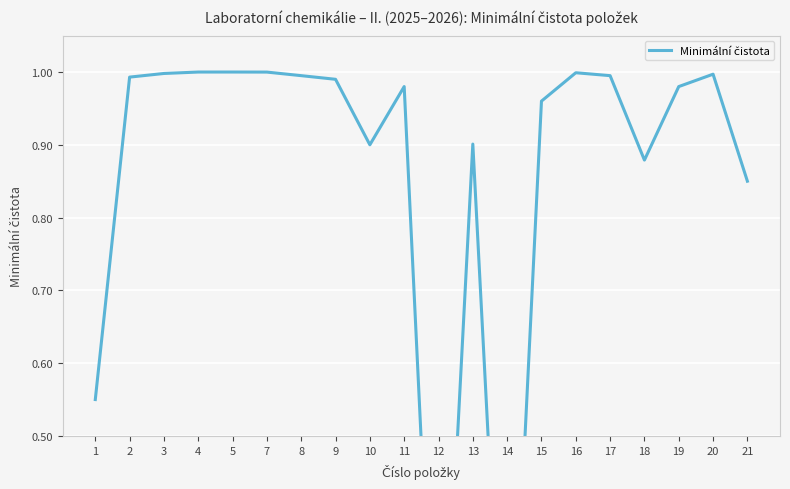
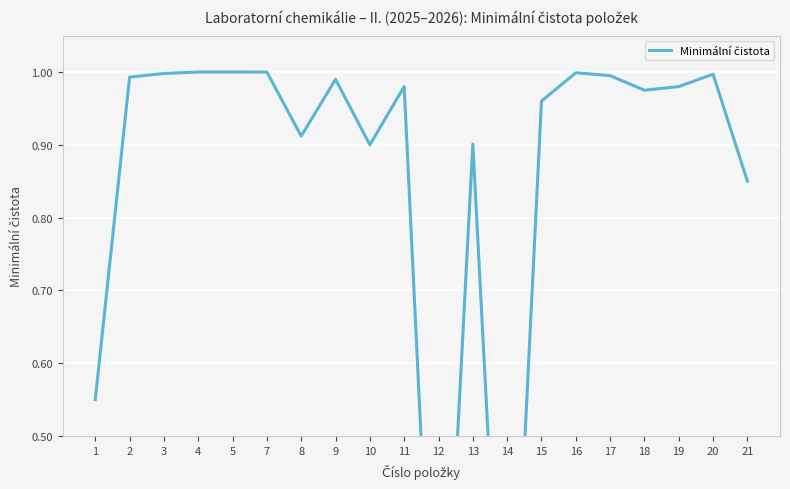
8: 1.00 -> 0.91
18: 0.88 -> 0.98
